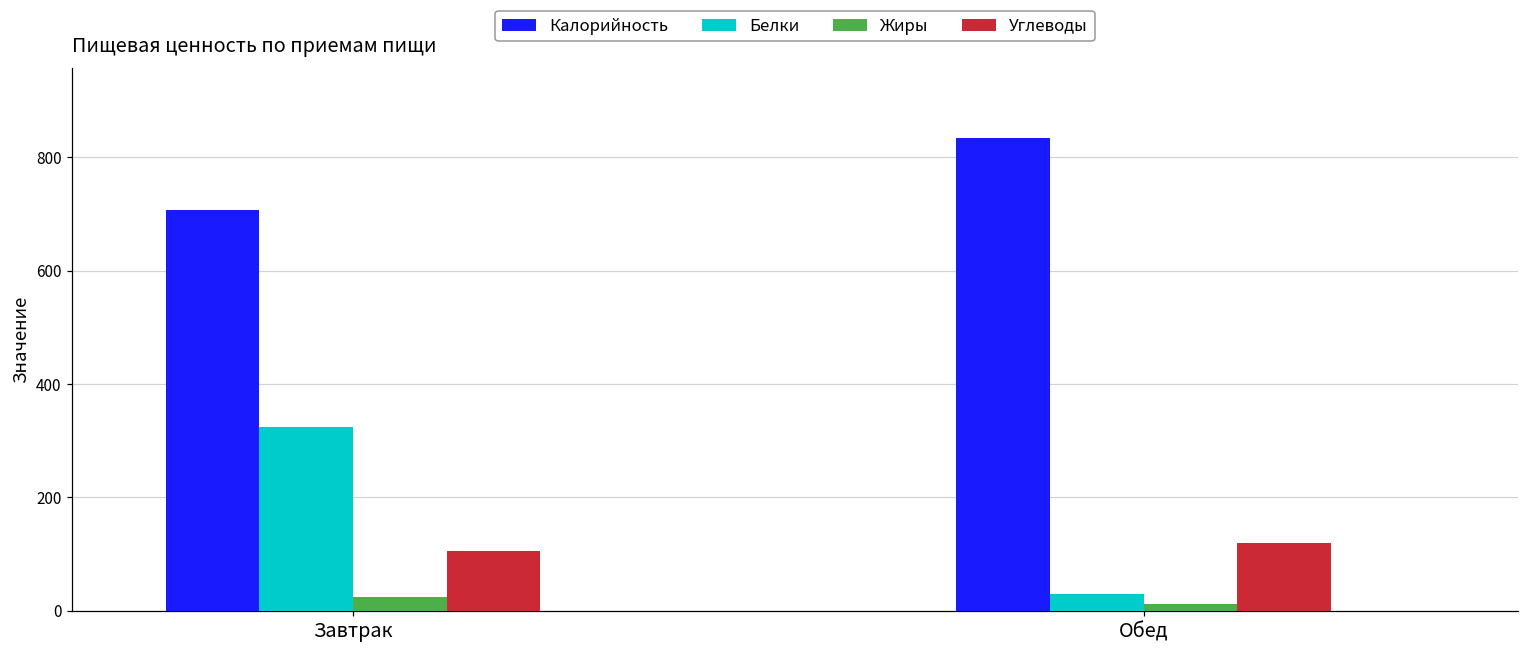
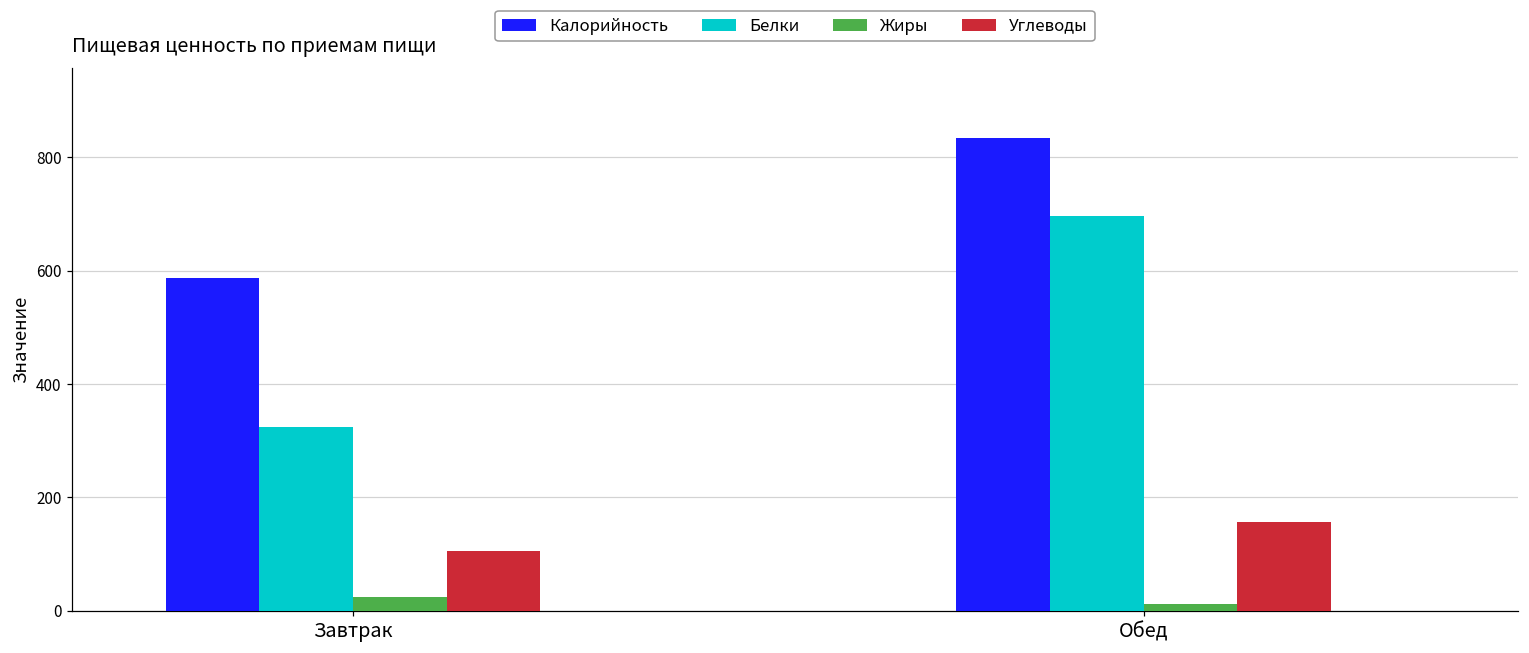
Калорийность, Завтрак: 710 -> 590
Белки, Обед: 30 -> 700
Углеводы, Обед: 120 -> 160
